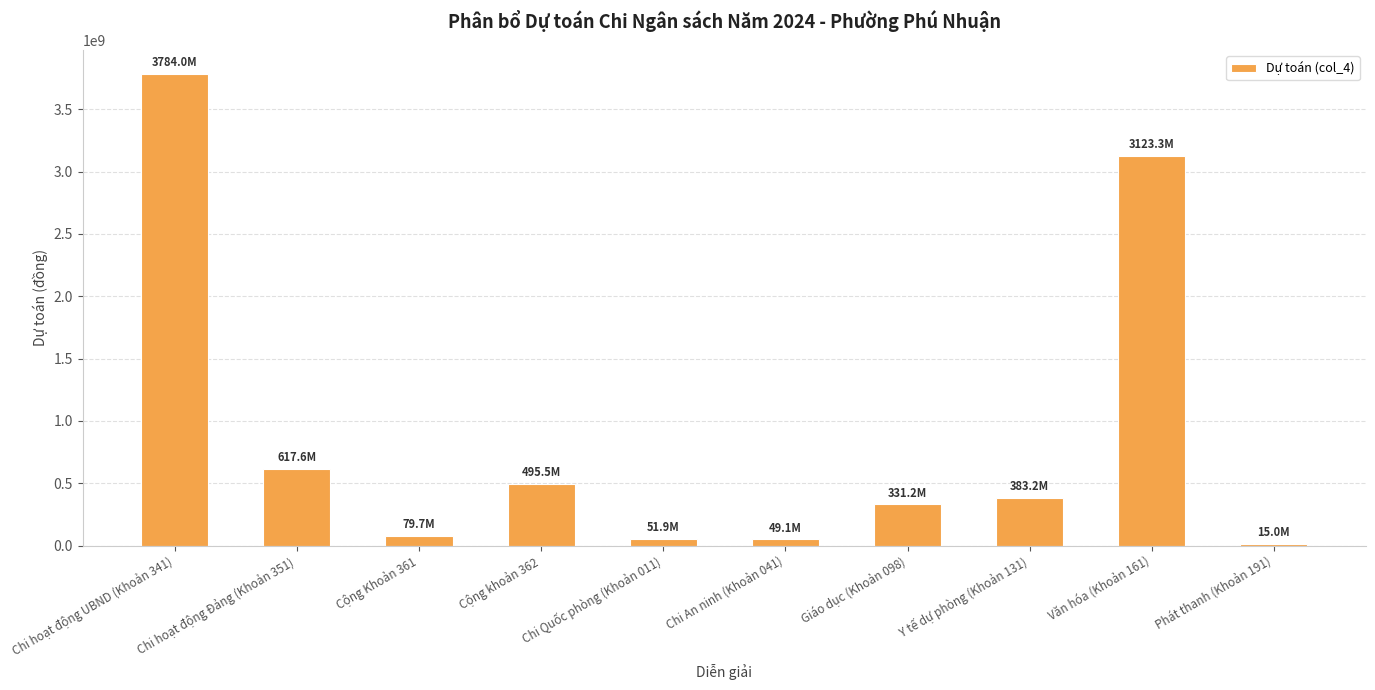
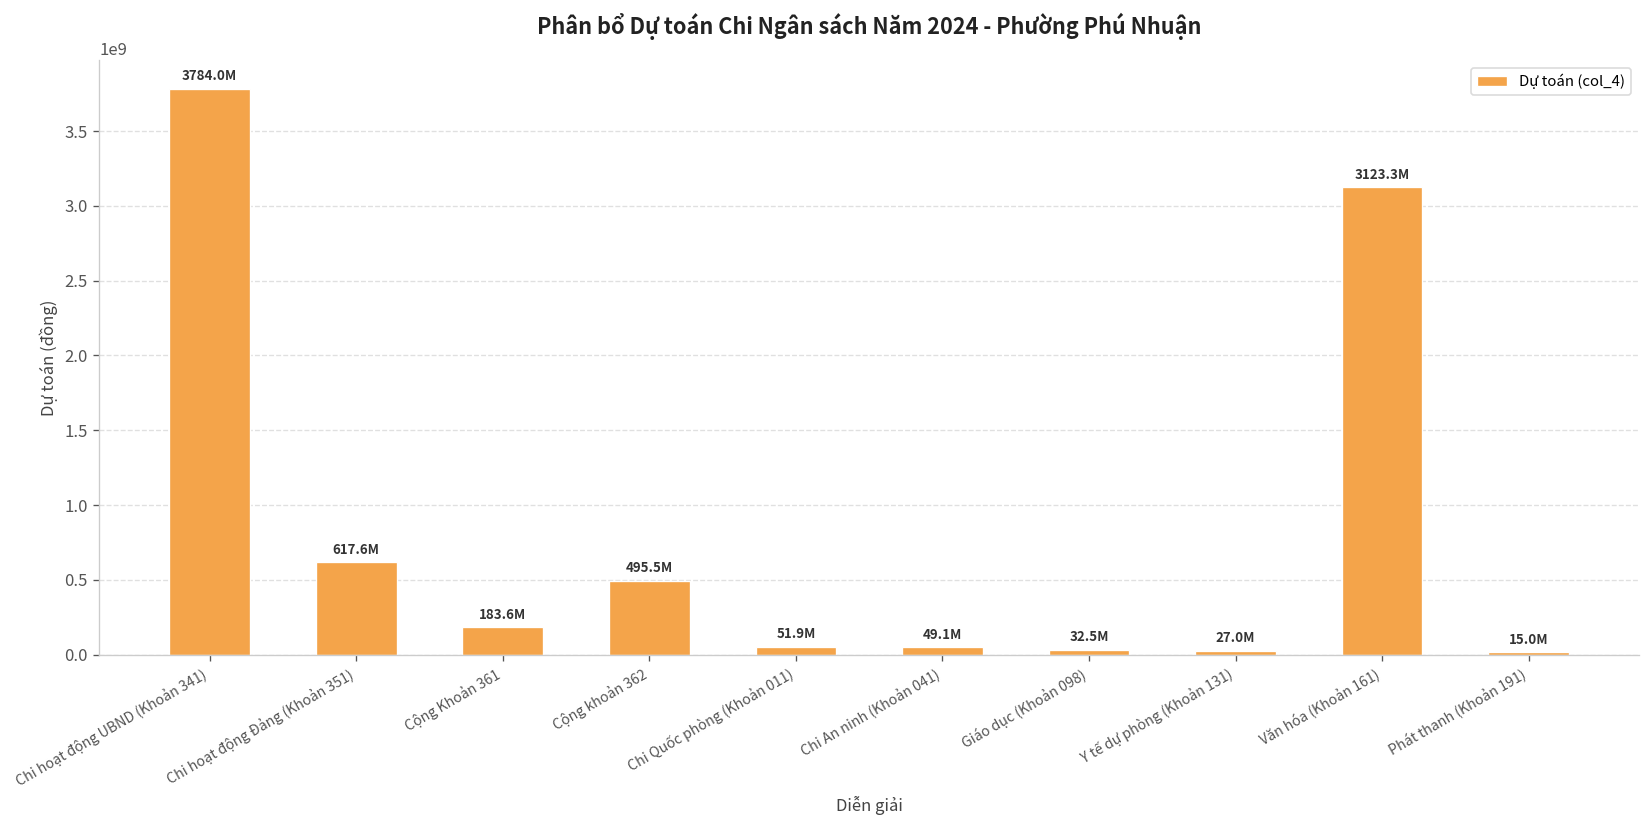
Cộng Khoản 361: 79.7M -> 183.6M
Giáo dục (Khoản 098): 331.2M -> 32.5M
Y tế dự phòng (Khoản 131): 383.2M -> 27.0M
